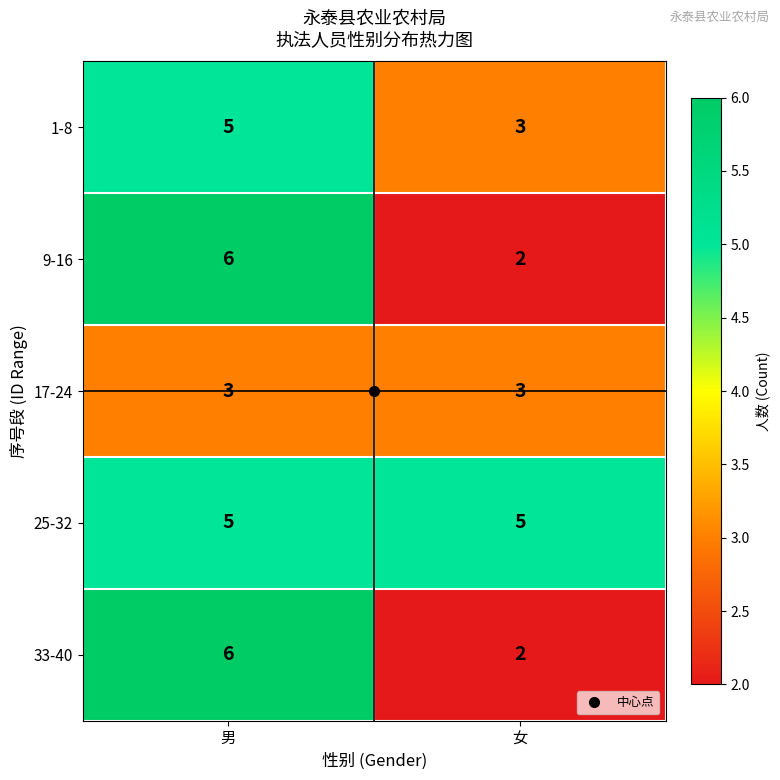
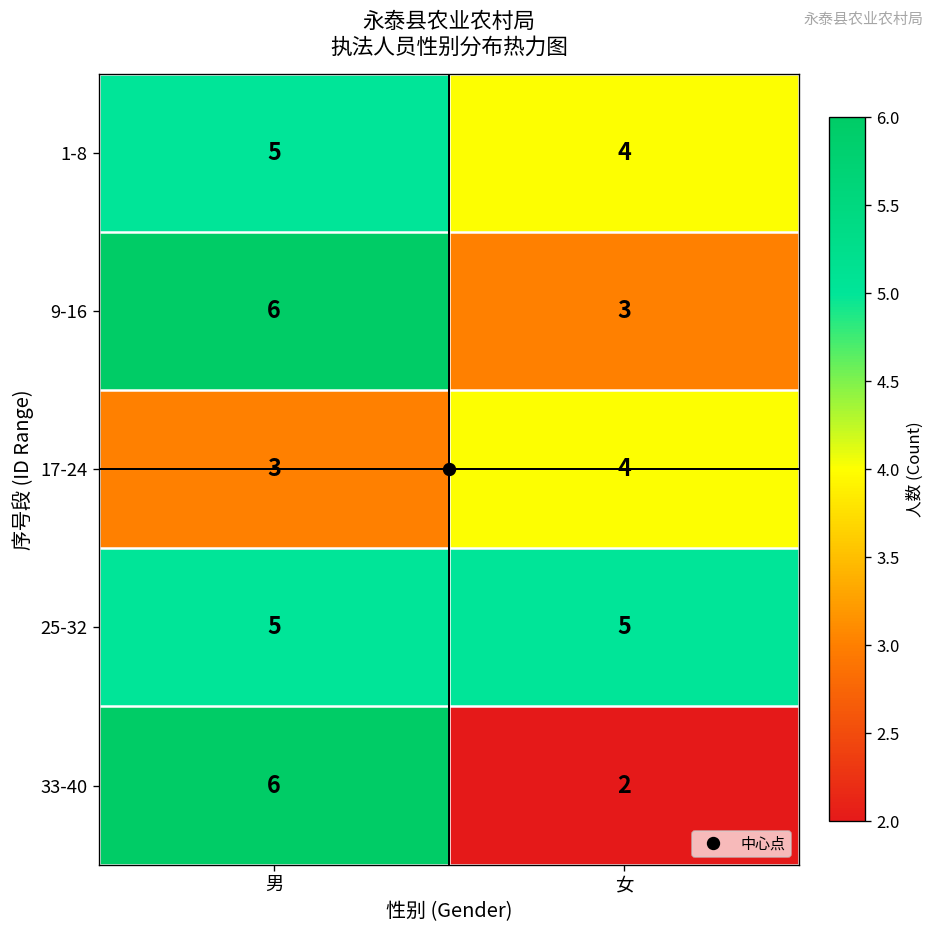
1-8, 女: 3 -> 4
9-16, 女: 2 -> 3
17-24, 女: 3 -> 4
